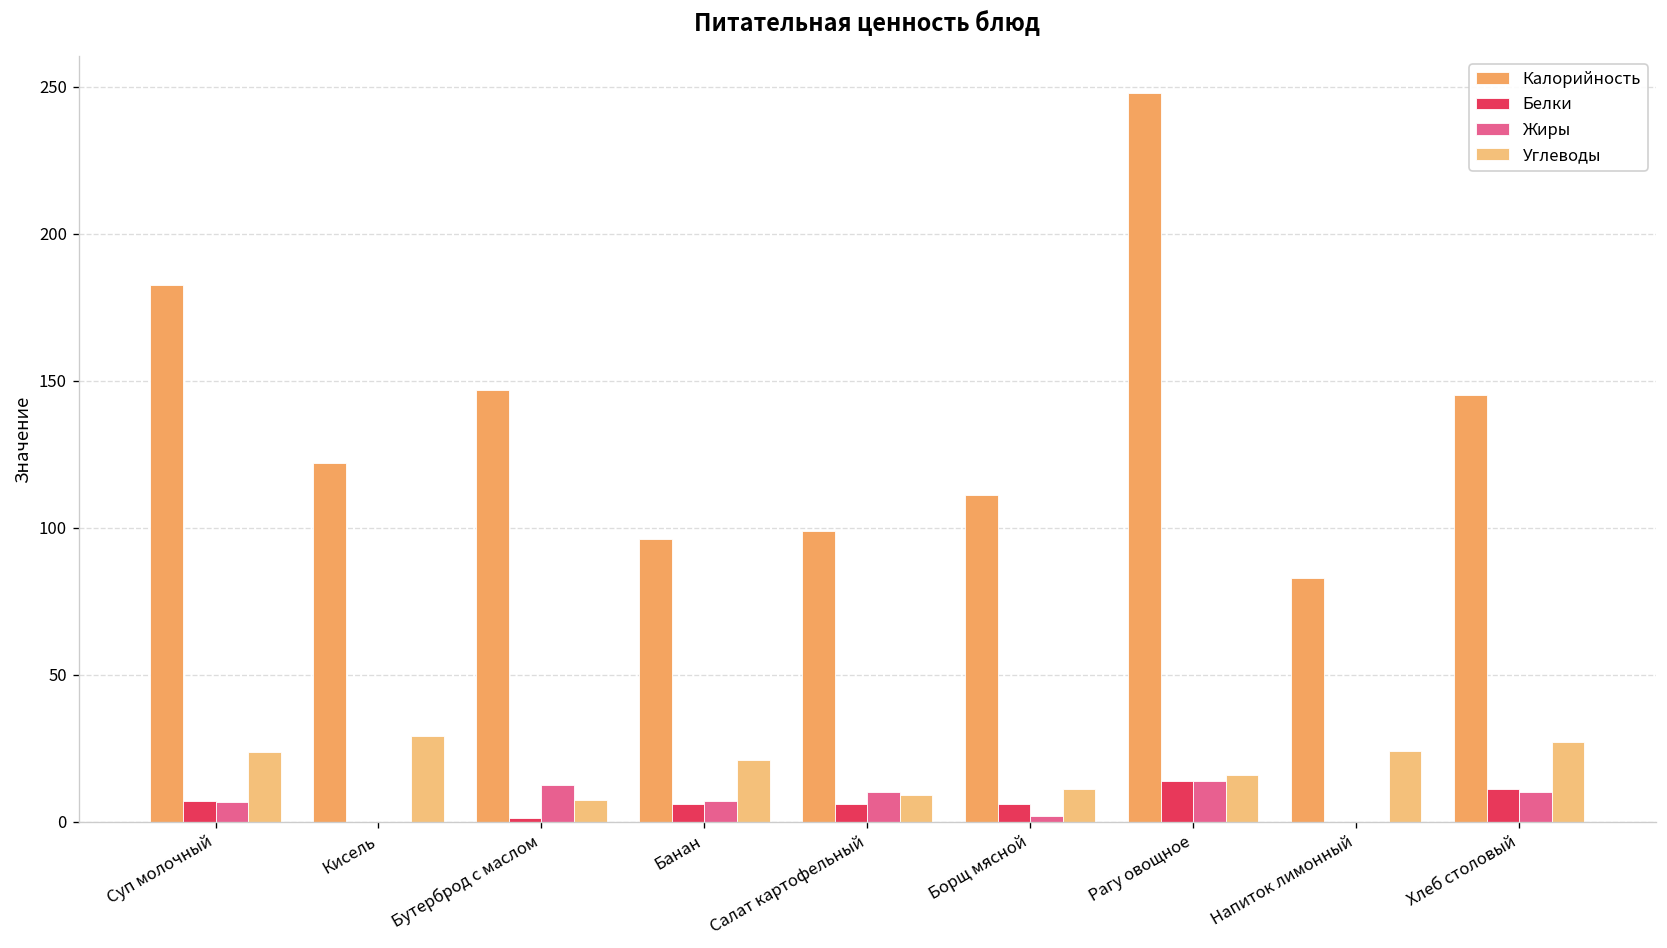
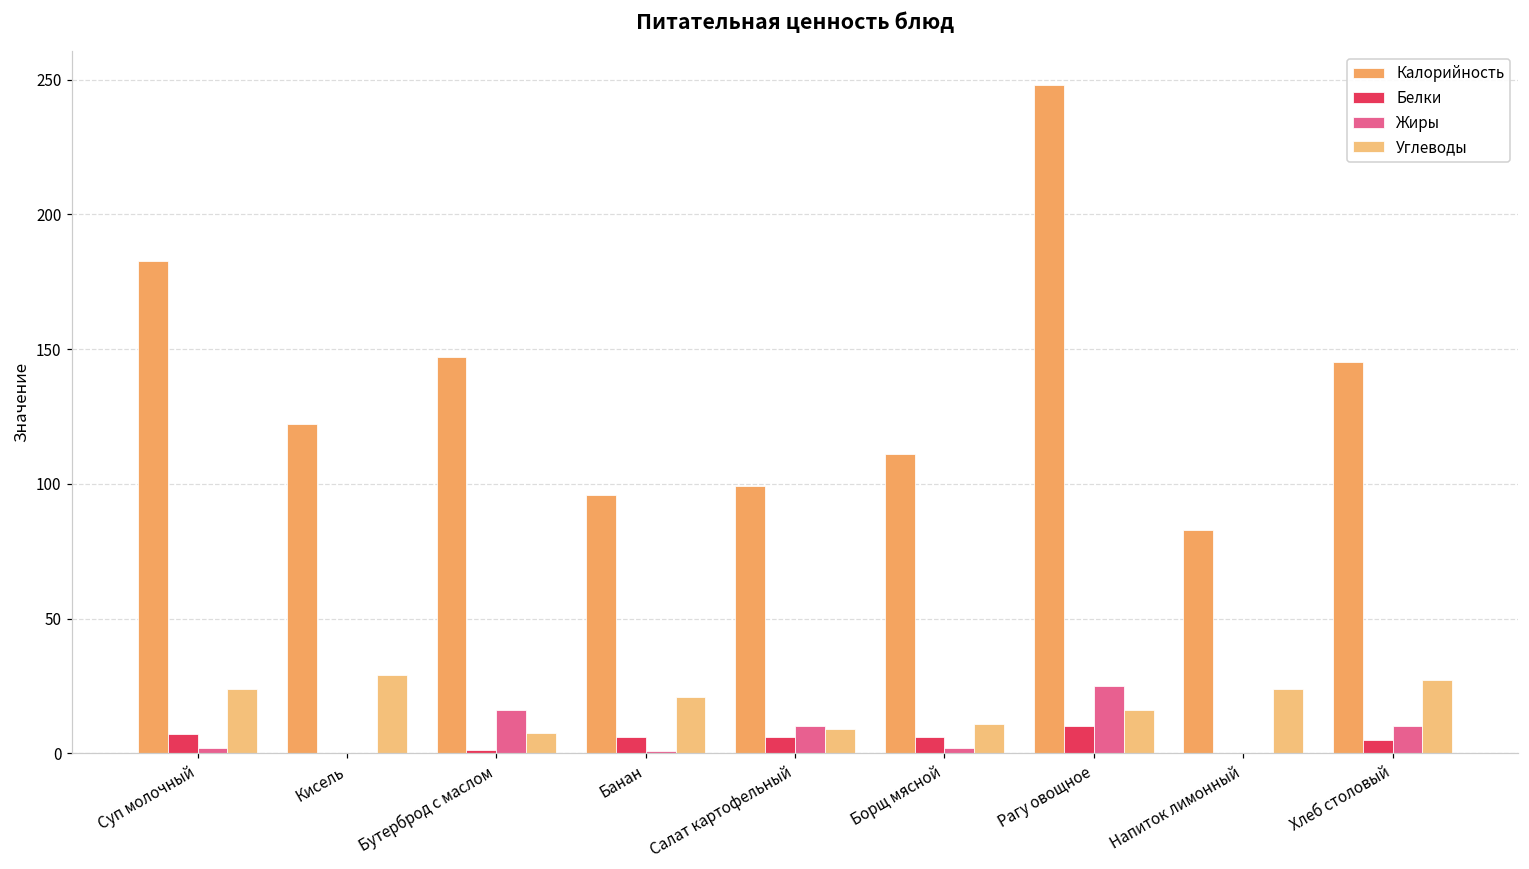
Жиры, Суп молочный: 7 -> 2
Жиры, Бутерброд с маслом: 13 -> 16
Жиры, Банан: 7 -> 1
Белки, Рагу овощное: 14 -> 10
Жиры, Рагу овощное: 14 -> 25
Белки, Хлеб столовый: 11 -> 5
